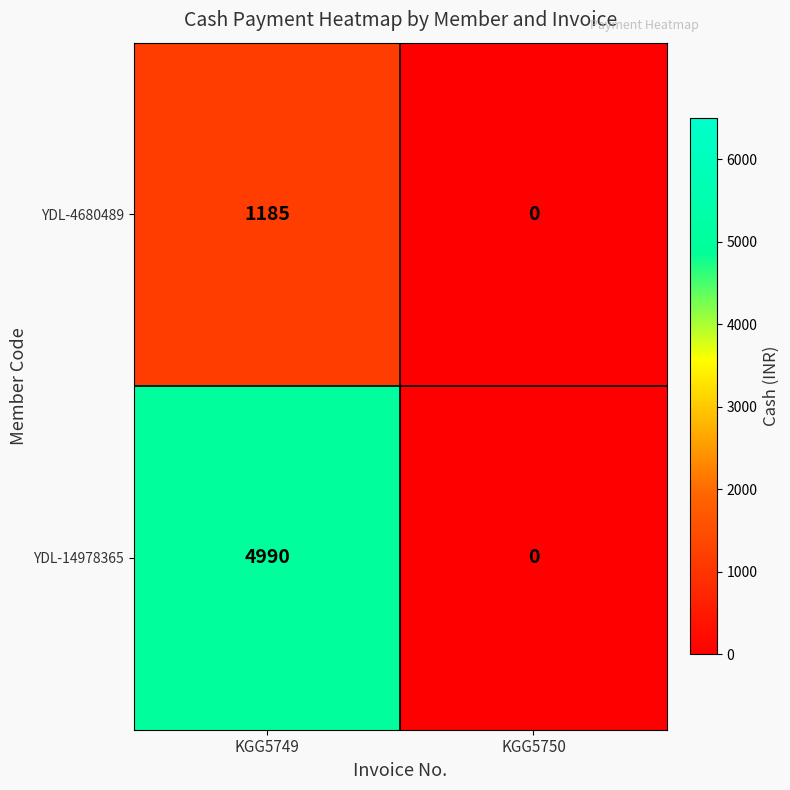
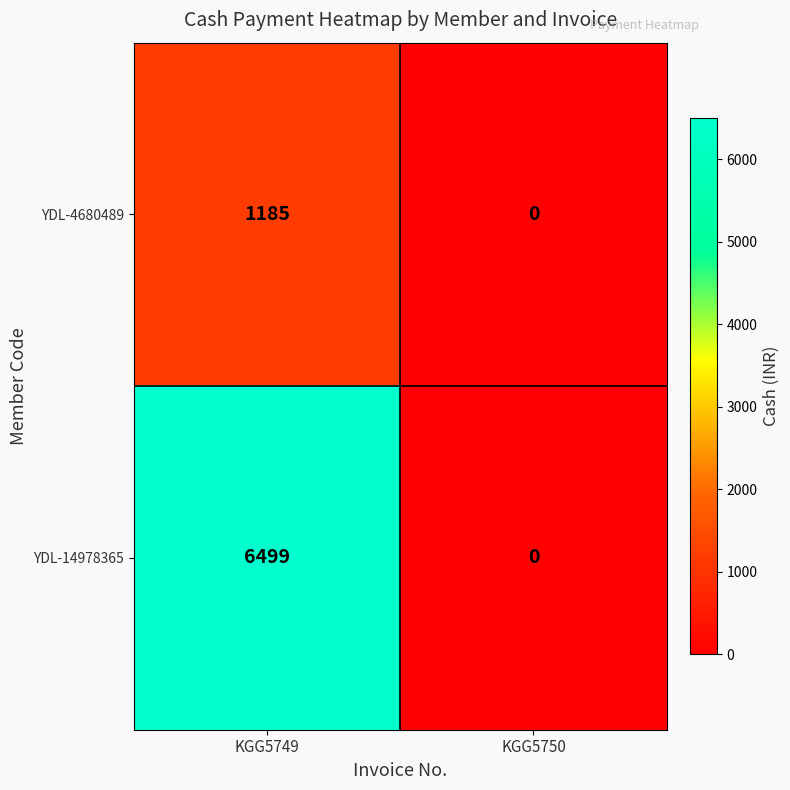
YDL-14978365, KGG5749: 4990 -> 6499
